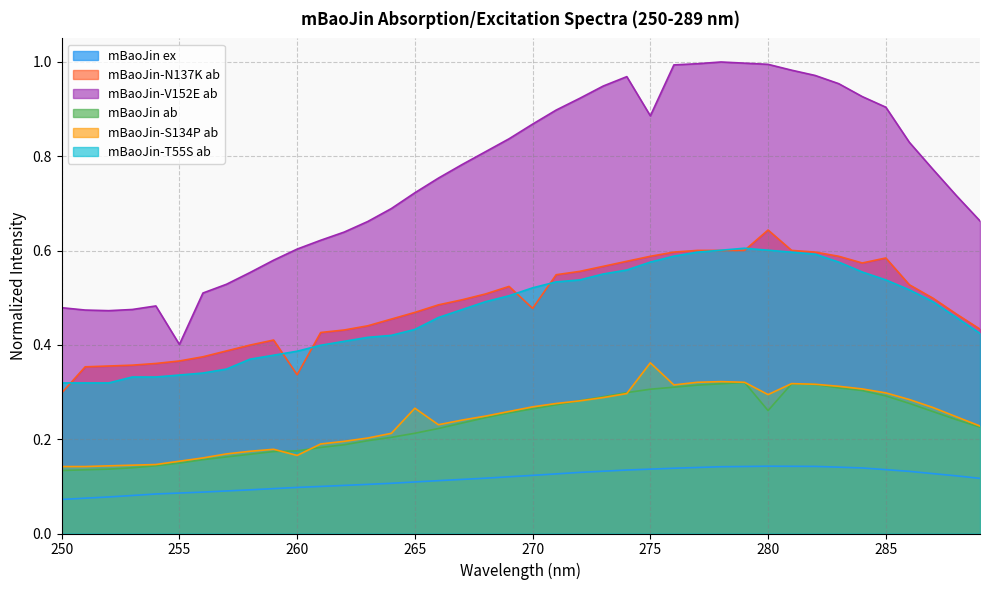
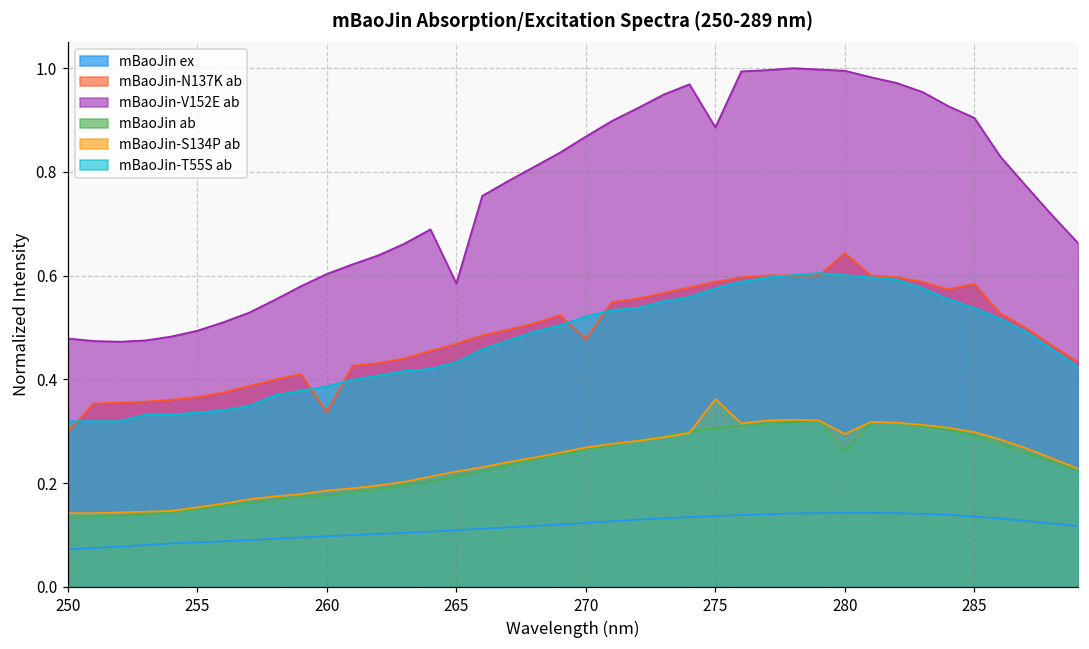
mBaoJin-V152E ab, 255: 0.40 -> 0.49
mBaoJin-S134P ab, 260: 0.17 -> 0.19
mBaoJin-V152E ab, 265: 0.72 -> 0.59
mBaoJin-S134P ab, 265: 0.27 -> 0.22
